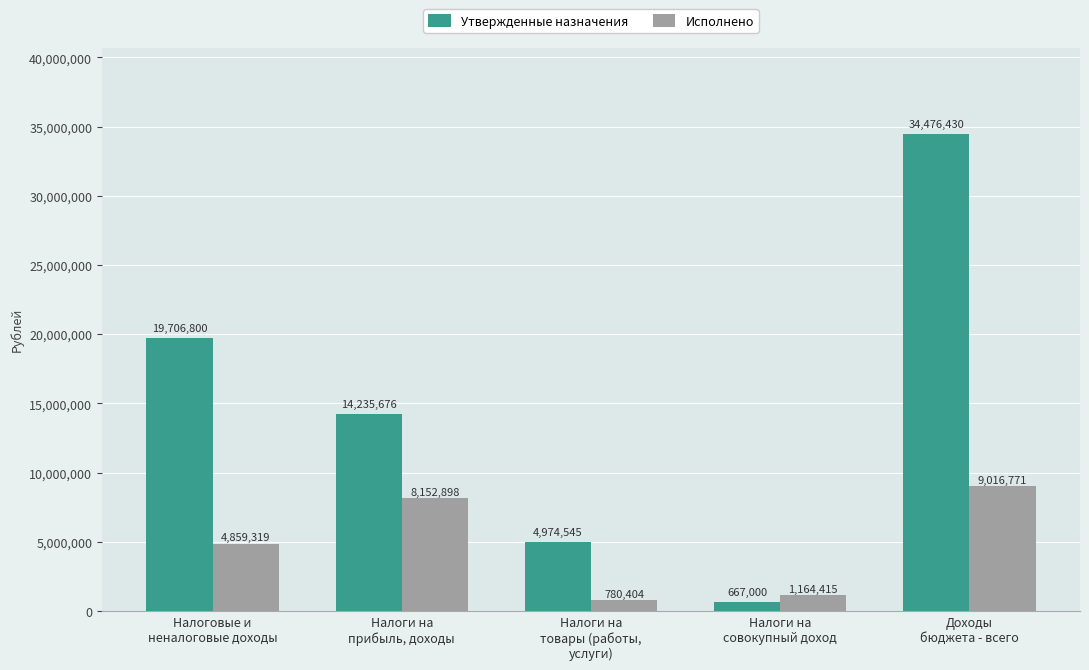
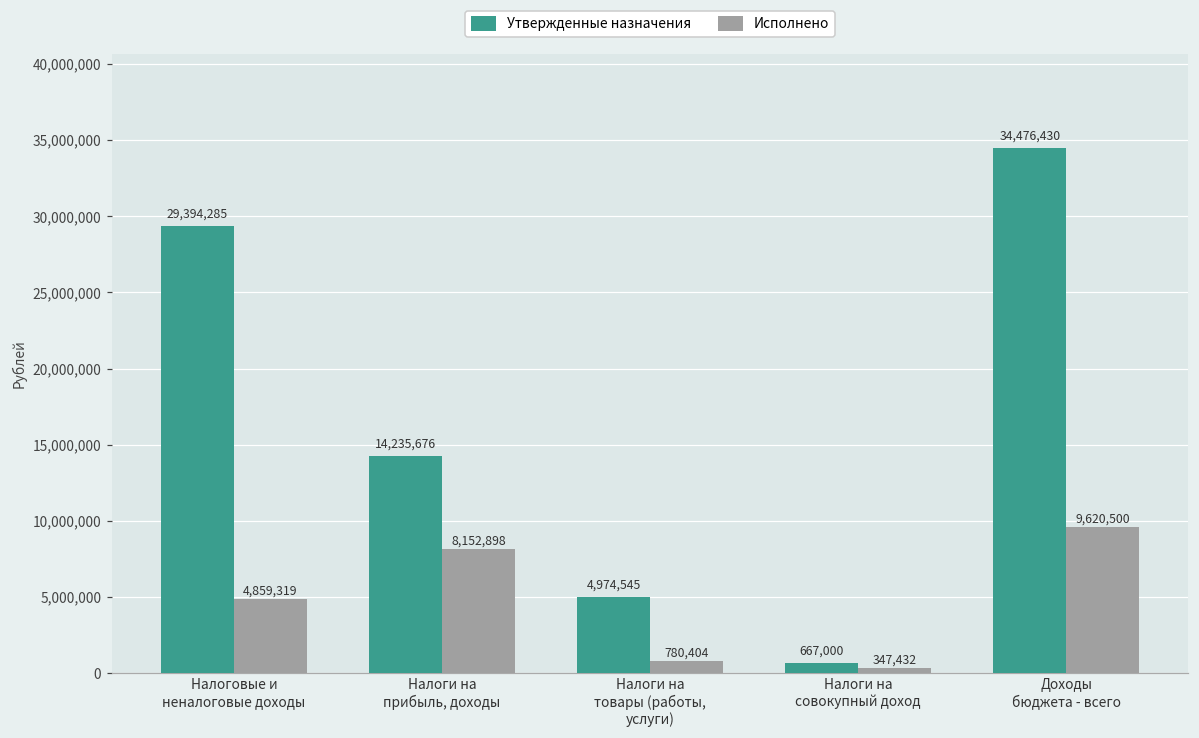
Утвержденные назначения, Налоговые и неналоговые доходы: 19,706,800 -> 29,394,285
Исполнено, Налоги на совокупный доход: 1,164,415 -> 347,432
Исполнено, Доходы бюджета - всего: 9,016,771 -> 9,620,500
